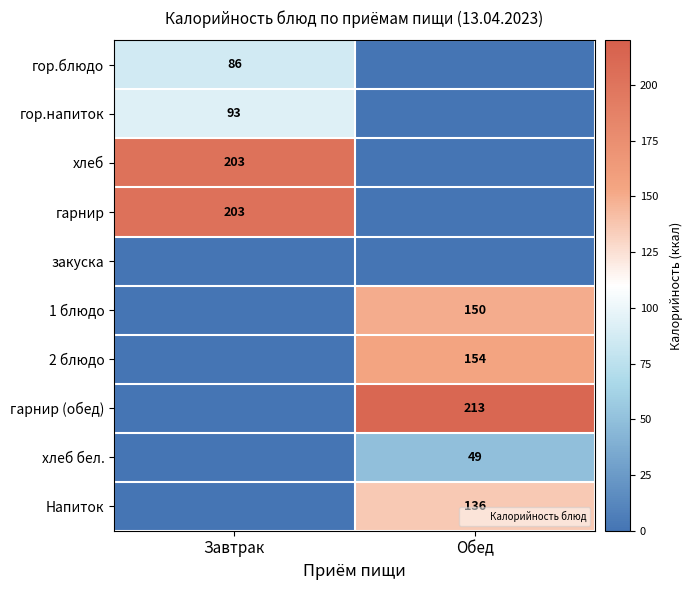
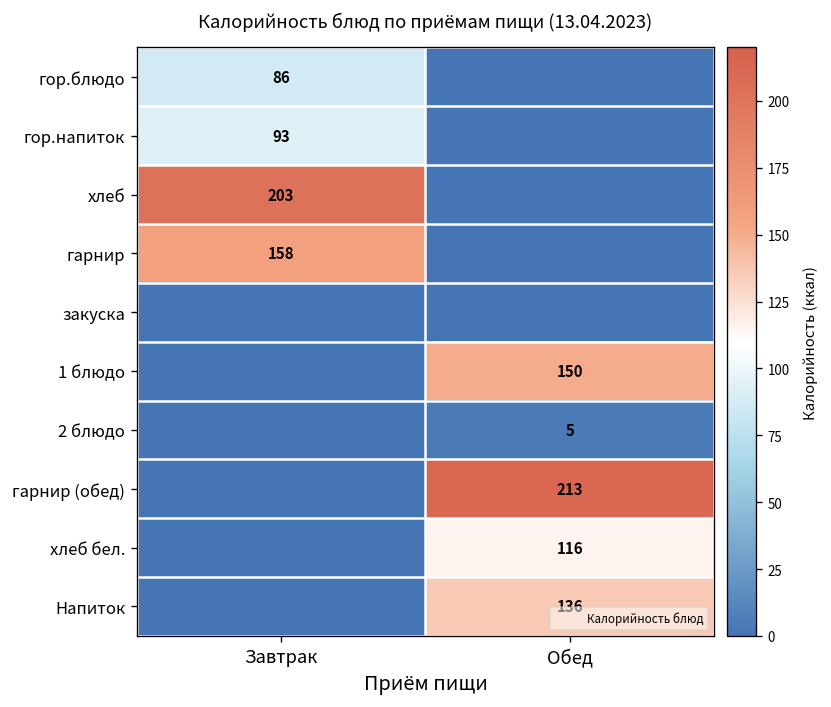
гарнир, Завтрак: 203 -> 158
2 блюдо, Обед: 154 -> 5
хлеб бел., Обед: 49 -> 116
